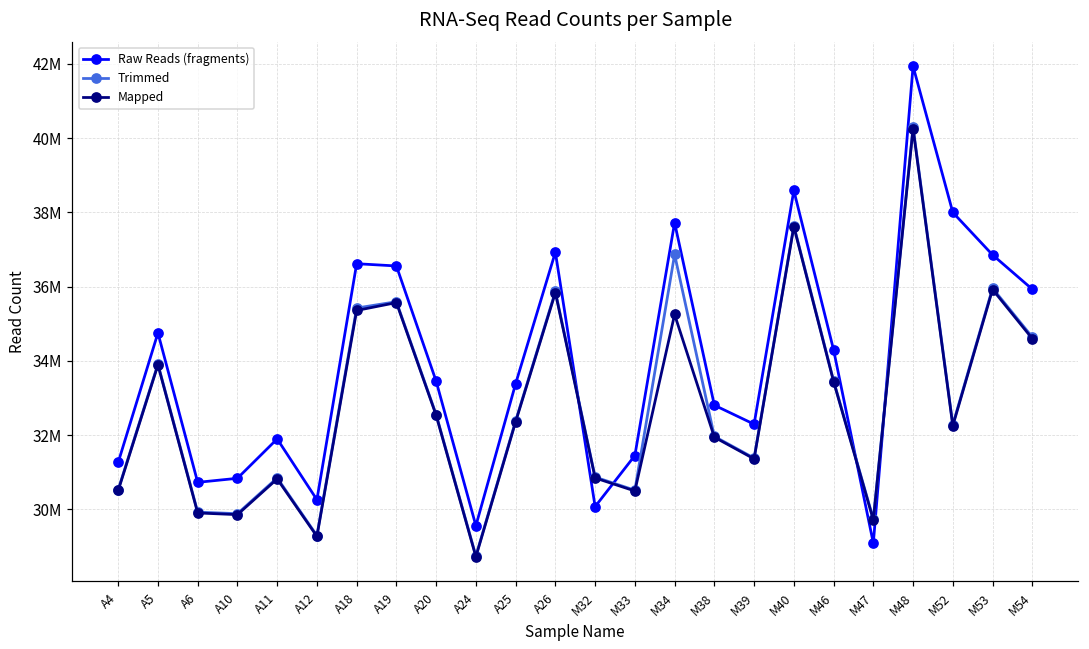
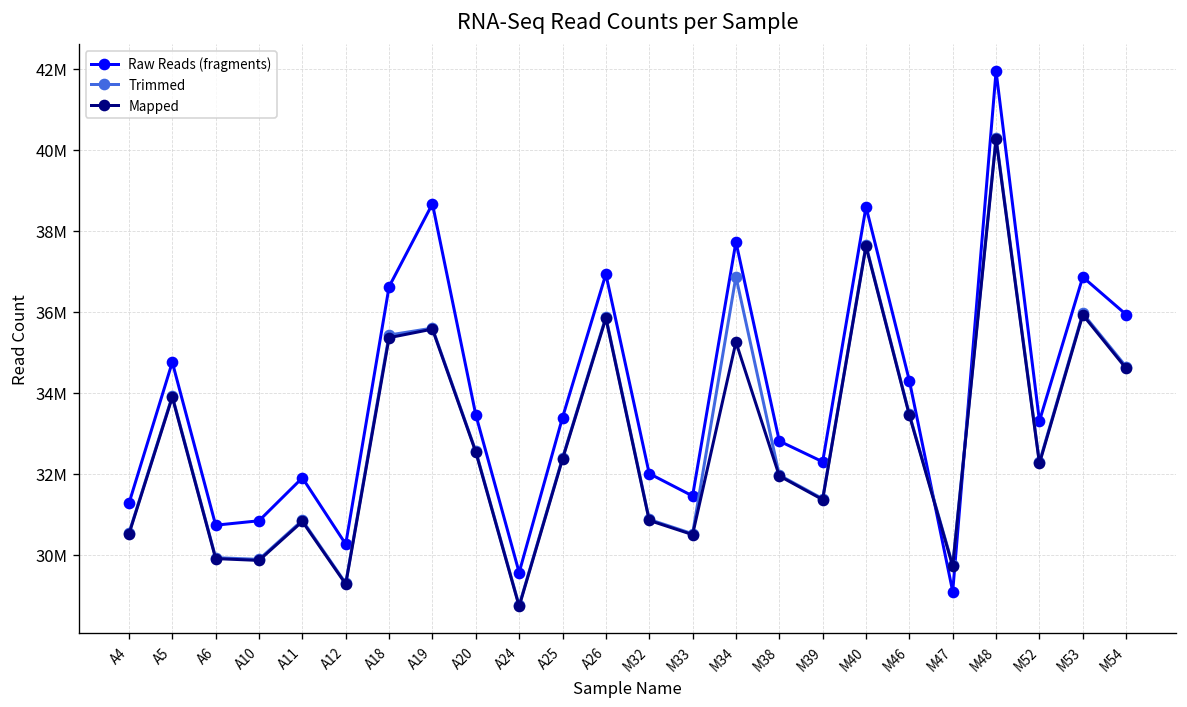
Raw Reads (fragments), A19: 36600000 -> 38700000
Raw Reads (fragments), M32: 30100000 -> 32000000
Raw Reads (fragments), M52: 38000000 -> 33300000
